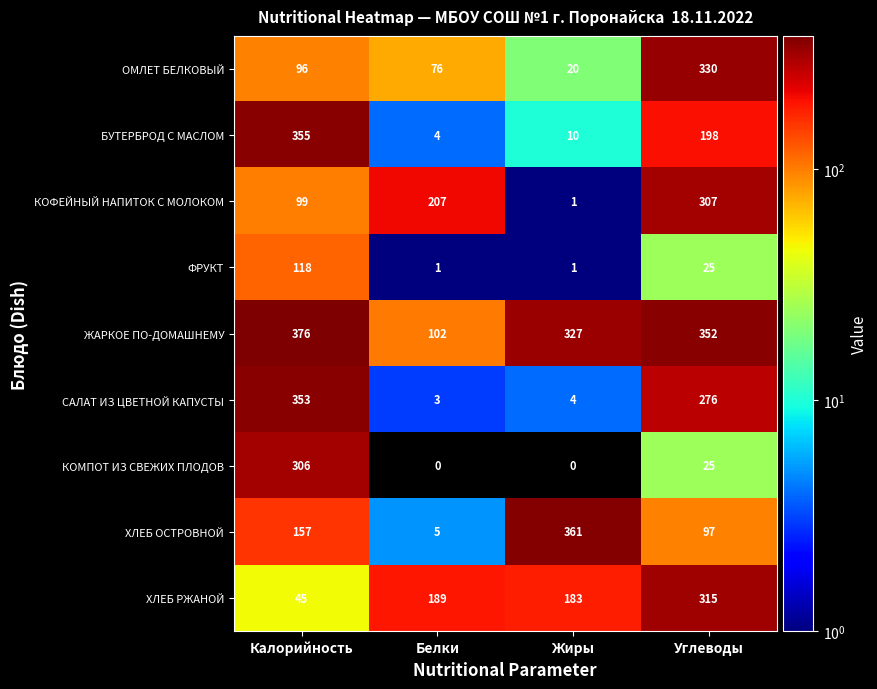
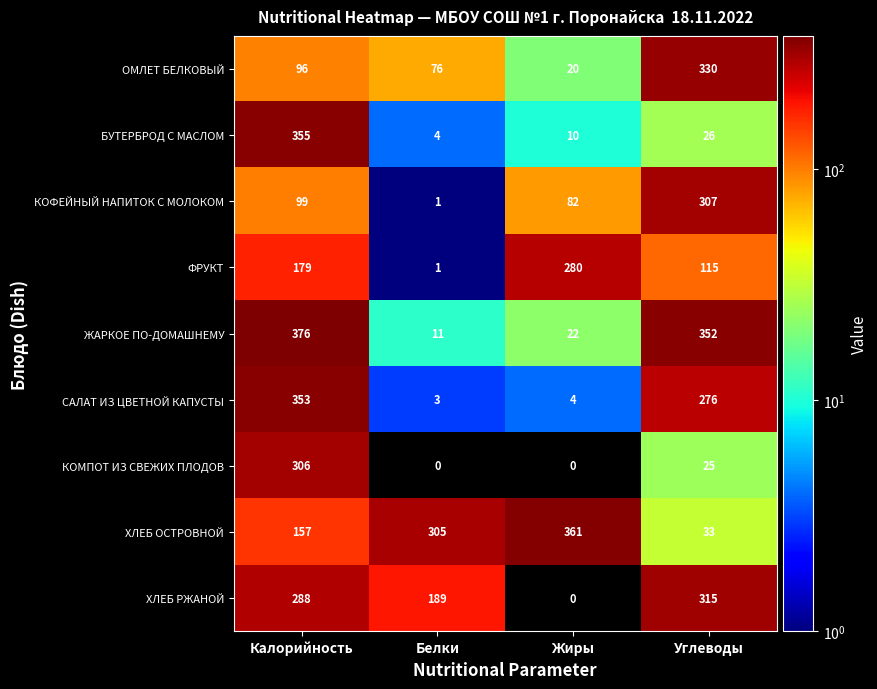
БУТЕРБРОД С МАСЛОМ, Углеводы: 198 -> 26
КОФЕЙНЫЙ НАПИТОК С МОЛОКОМ, Белки: 207 -> 1
КОФЕЙНЫЙ НАПИТОК С МОЛОКОМ, Жиры: 1 -> 82
ФРУКТ, Калорийность: 118 -> 179
ФРУКТ, Жиры: 1 -> 280
ФРУКТ, Углеводы: 25 -> 115
ЖАРКОЕ ПО-ДОМАШНЕМУ, Белки: 102 -> 11
ЖАРКОЕ ПО-ДОМАШНЕМУ, Жиры: 327 -> 22
ХЛЕБ ОСТРОВНОЙ, Белки: 5 -> 305
ХЛЕБ ОСТРОВНОЙ, Углеводы: 97 -> 33
ХЛЕБ РЖАНОЙ, Калорийность: 45 -> 288
ХЛЕБ РЖАНОЙ, Жиры: 183 -> 0
